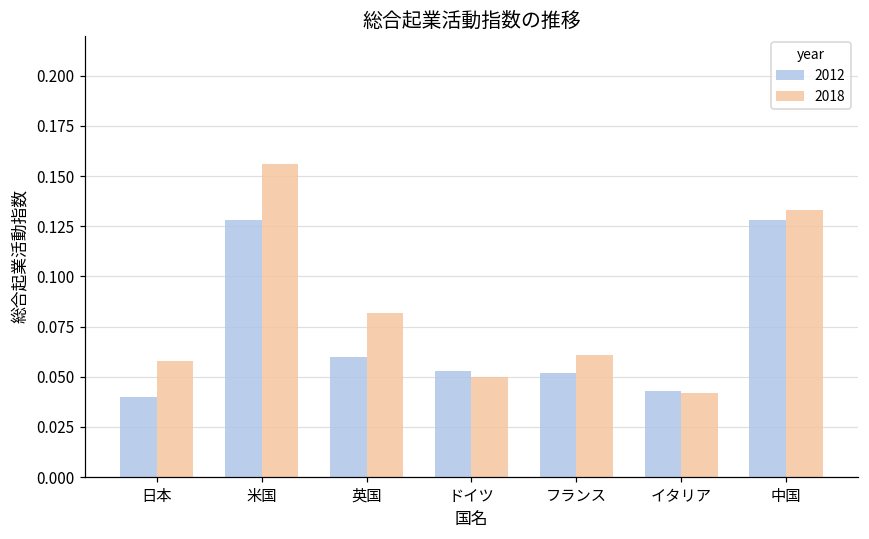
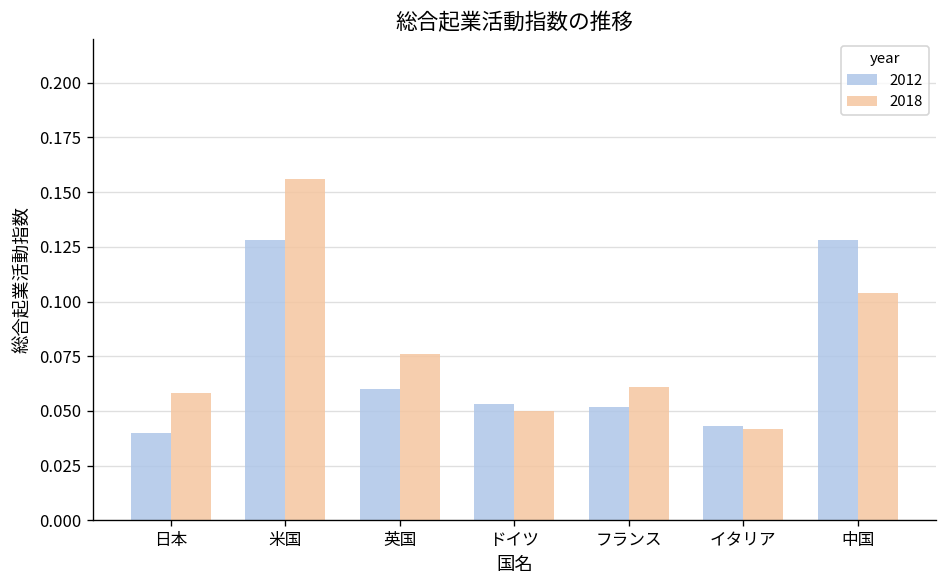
2018, 英国: 0.082 -> 0.076
2018, 中国: 0.133 -> 0.104
